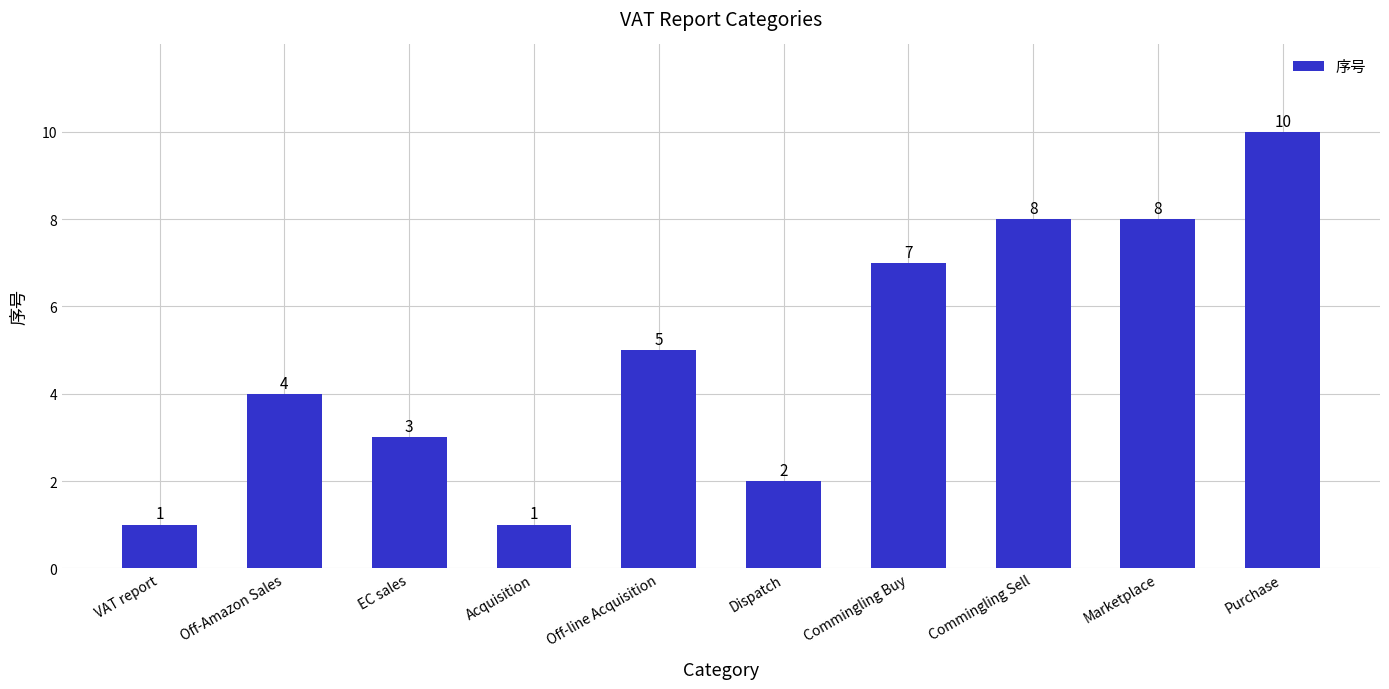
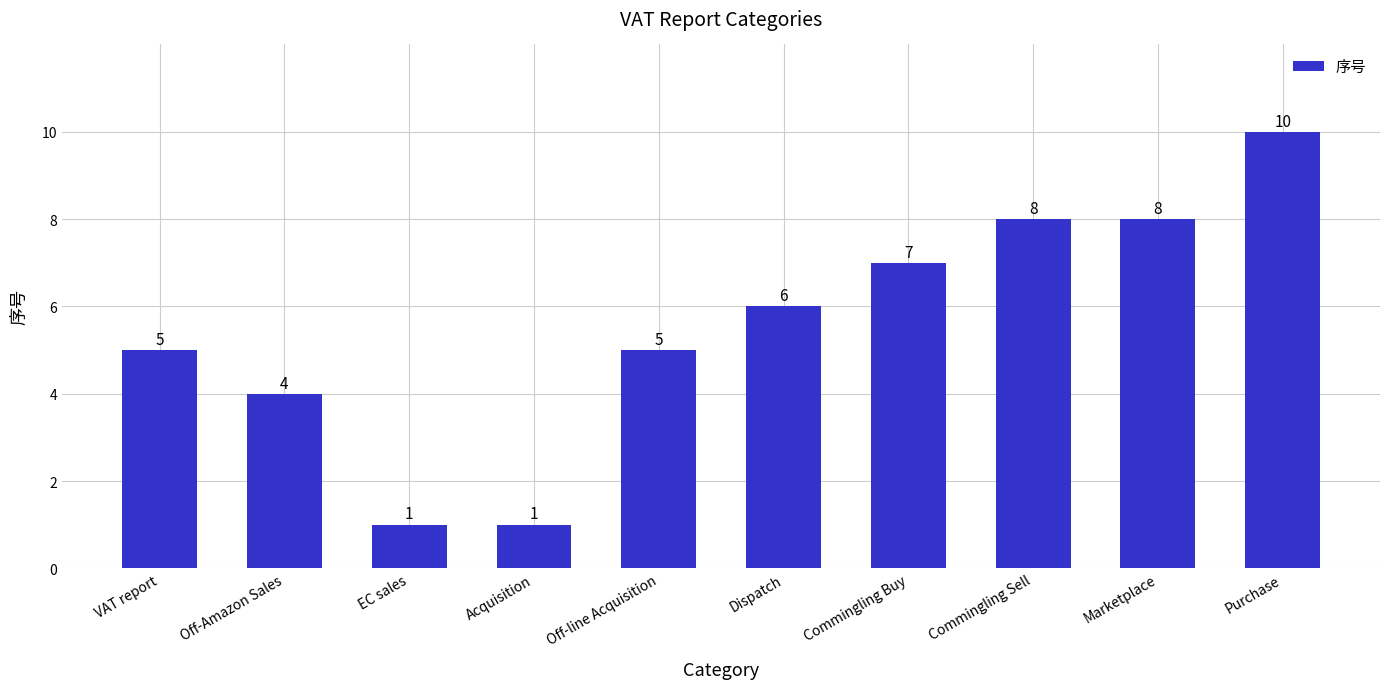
VAT report: 1 -> 5
EC sales: 3 -> 1
Dispatch: 2 -> 6
